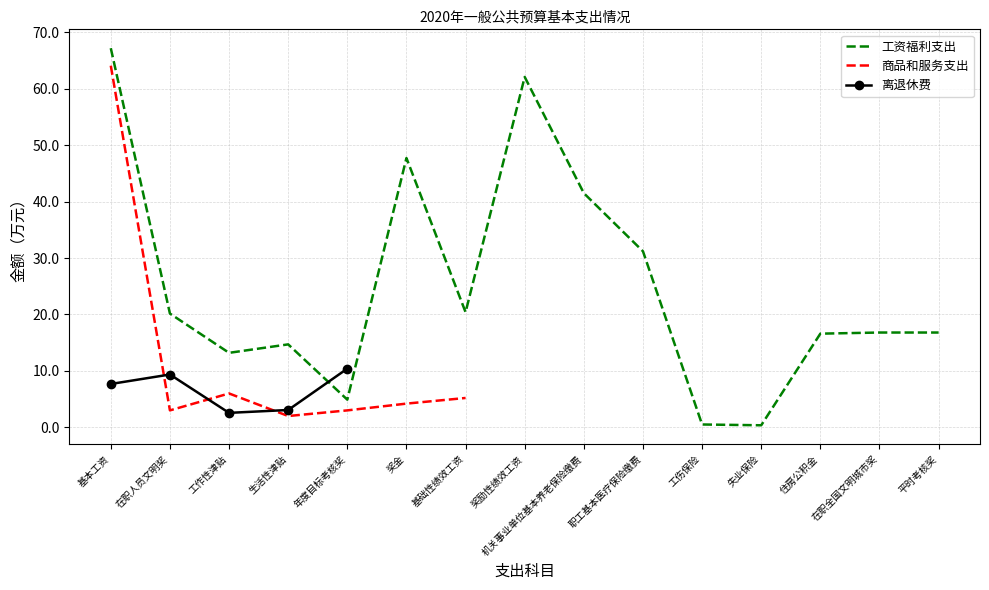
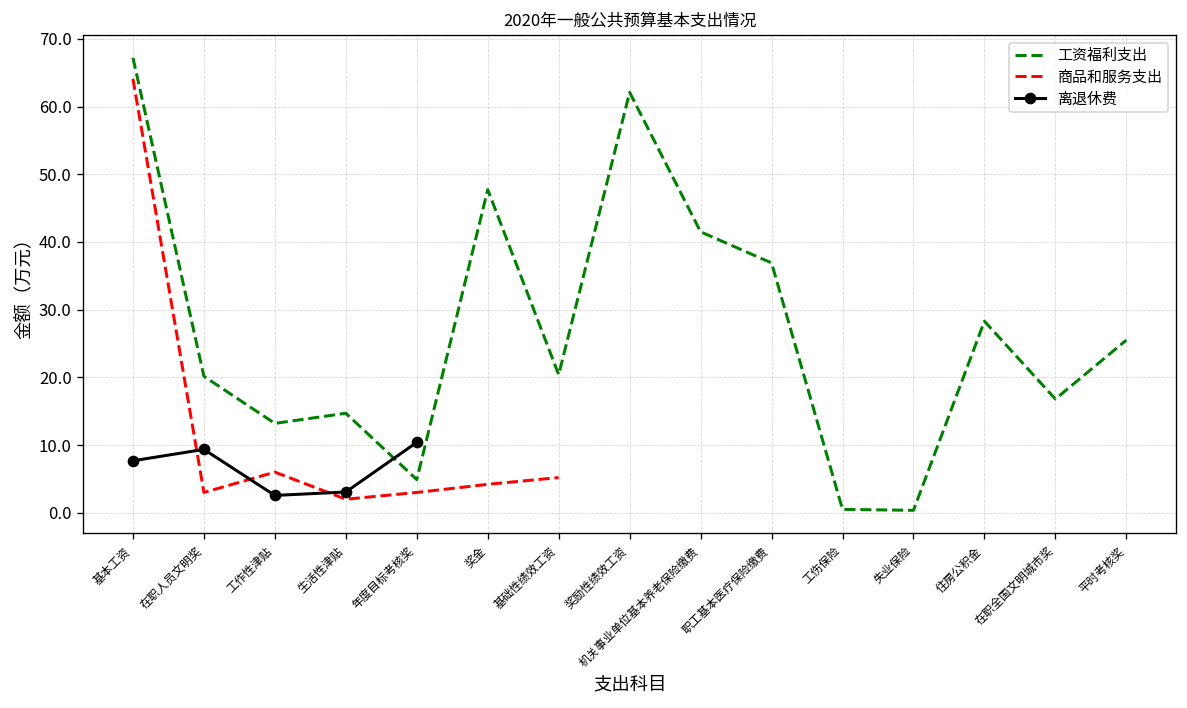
工资福利支出, 职工基本医疗保险缴费: 31 -> 37
工资福利支出, 住房公积金: 17 -> 28
工资福利支出, 平时考核奖: 17 -> 26
